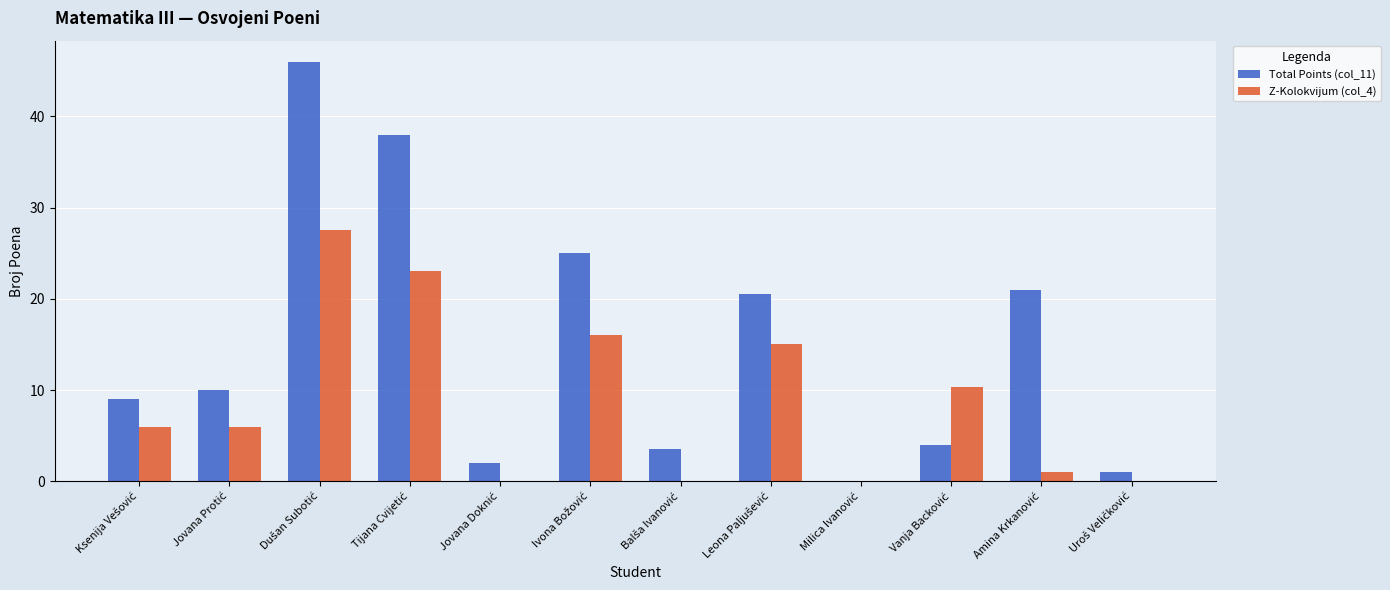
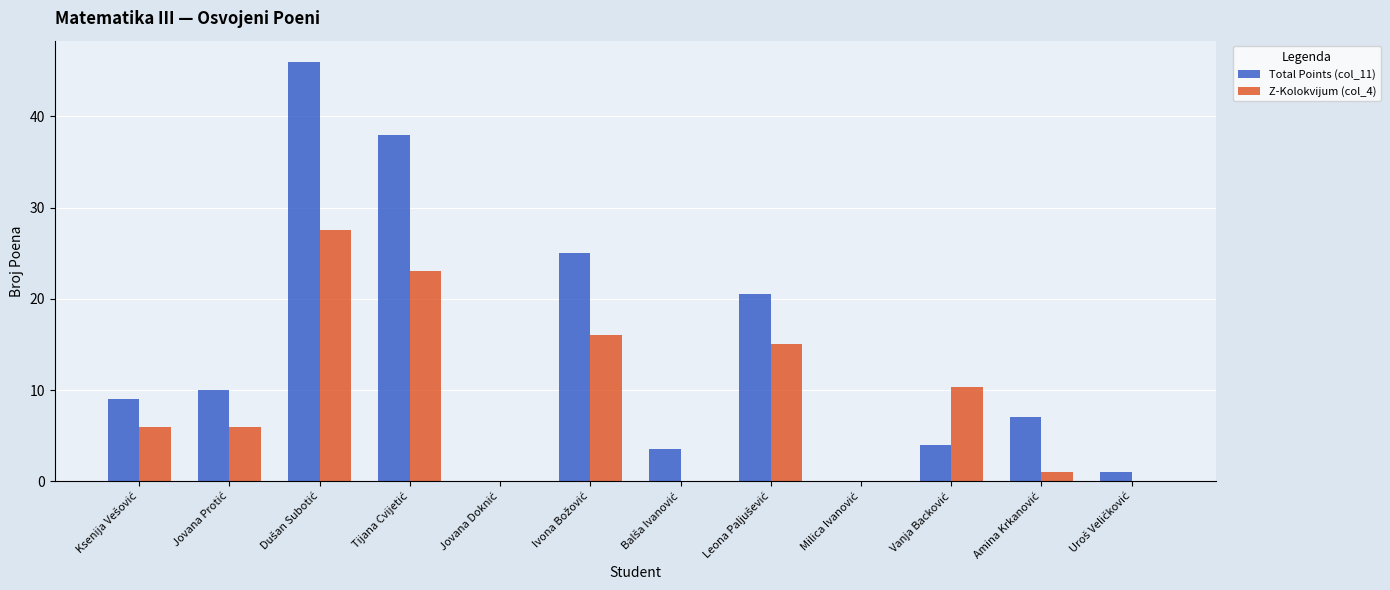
Total Points (col_11), Jovana Doknić: 2 -> 0
Total Points (col_11), Amina Krkanović: 21 -> 7
